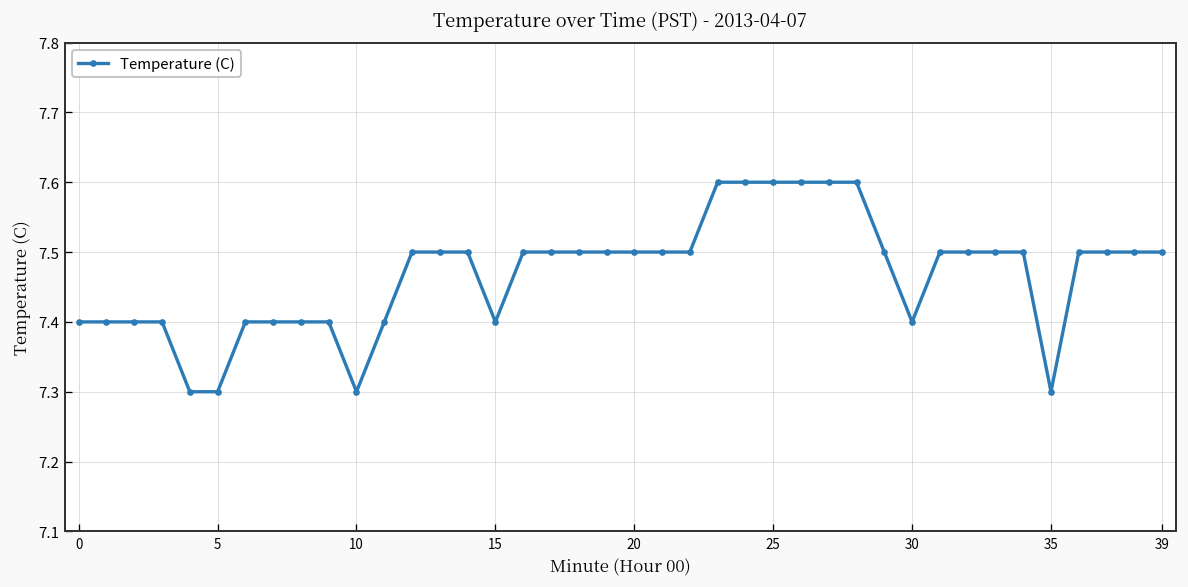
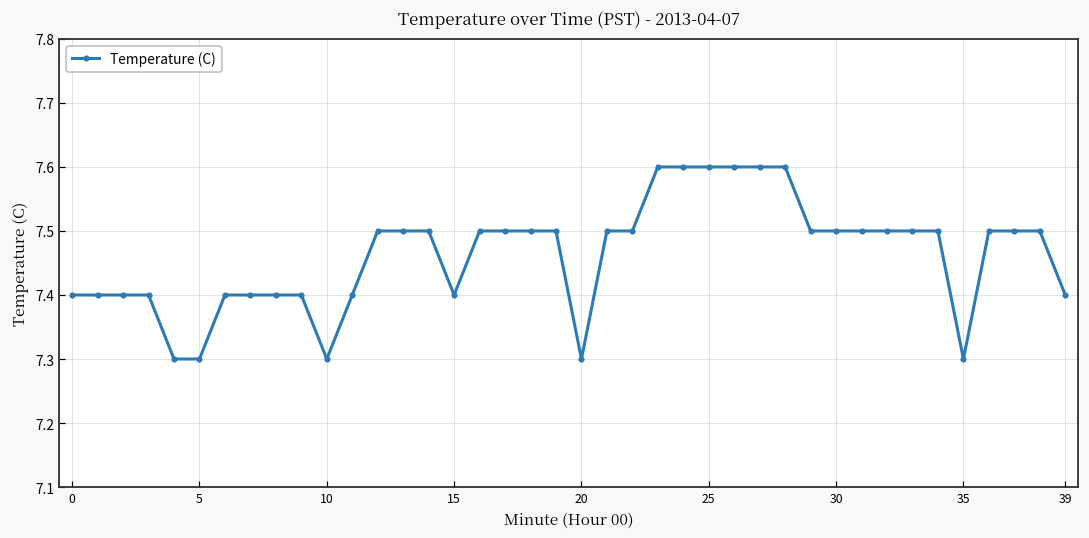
20: 7.5 -> 7.3
30: 7.4 -> 7.5
39: 7.5 -> 7.4
